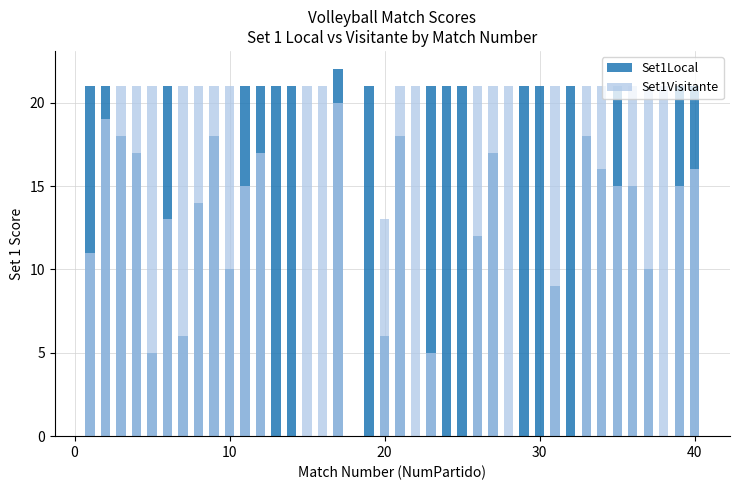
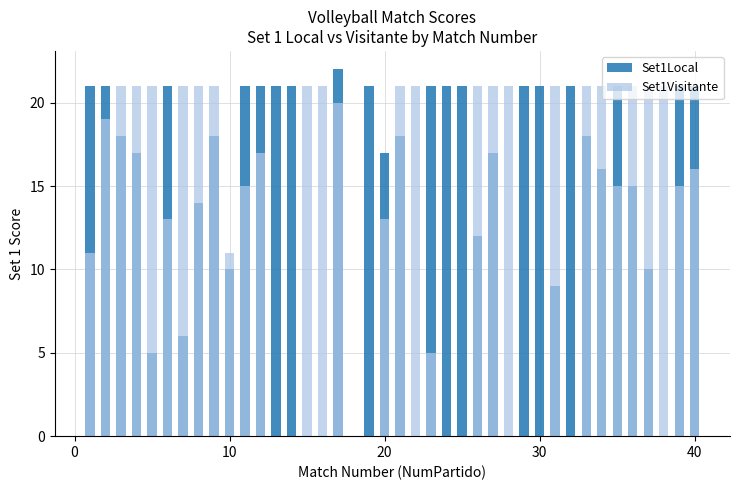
Set1Visitante, 10: 21 -> 11
Set1Local, 20: 6 -> 17
